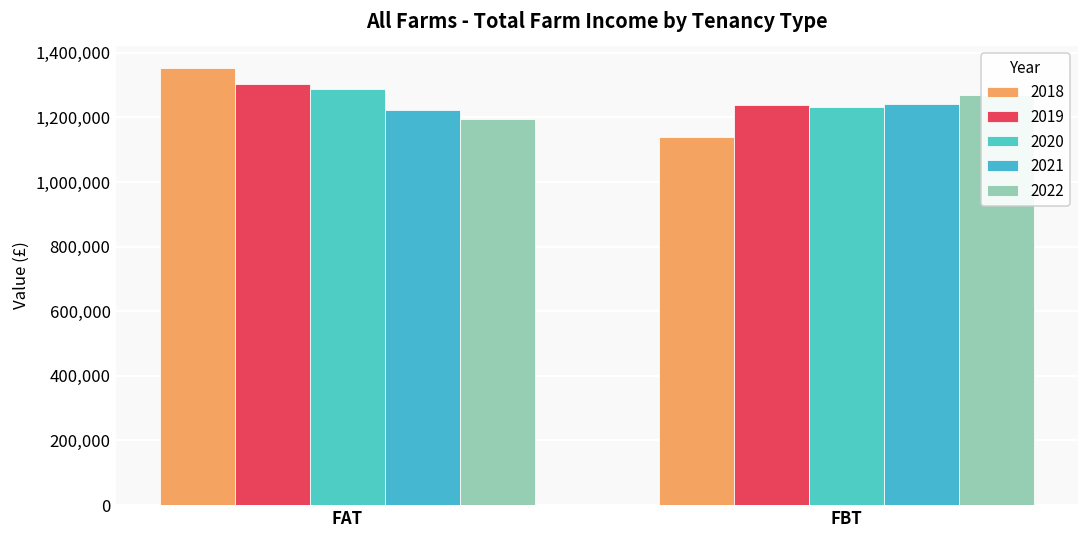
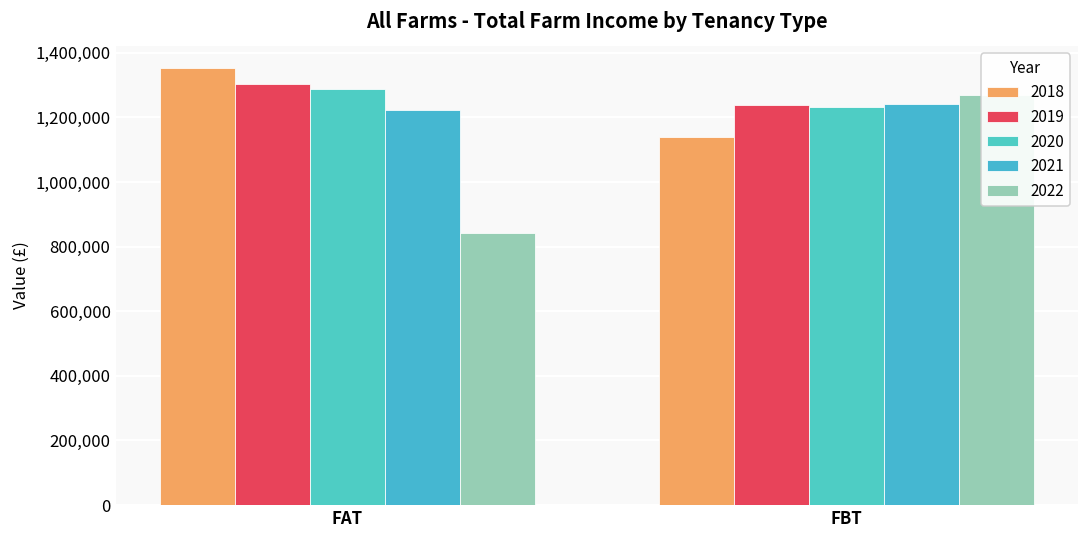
2022, FAT: 1,200,000 -> 840,000
